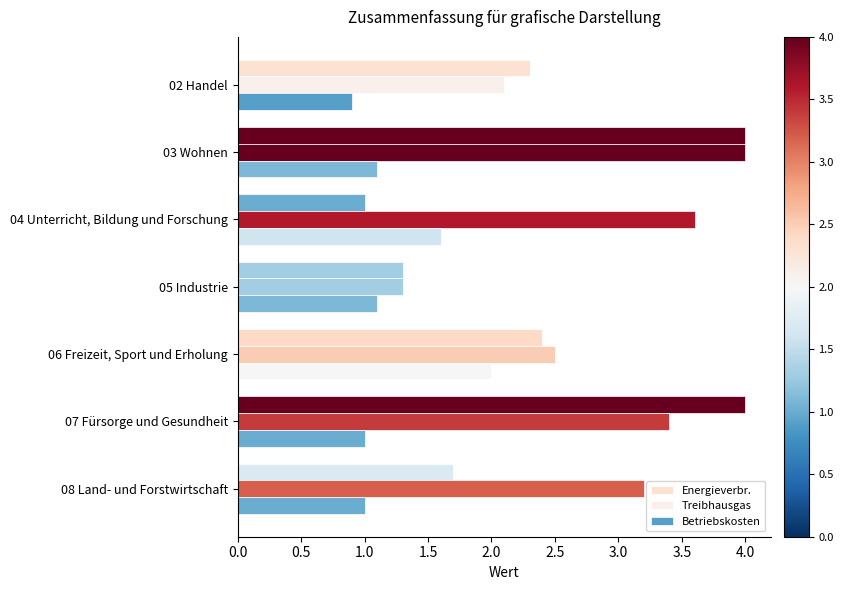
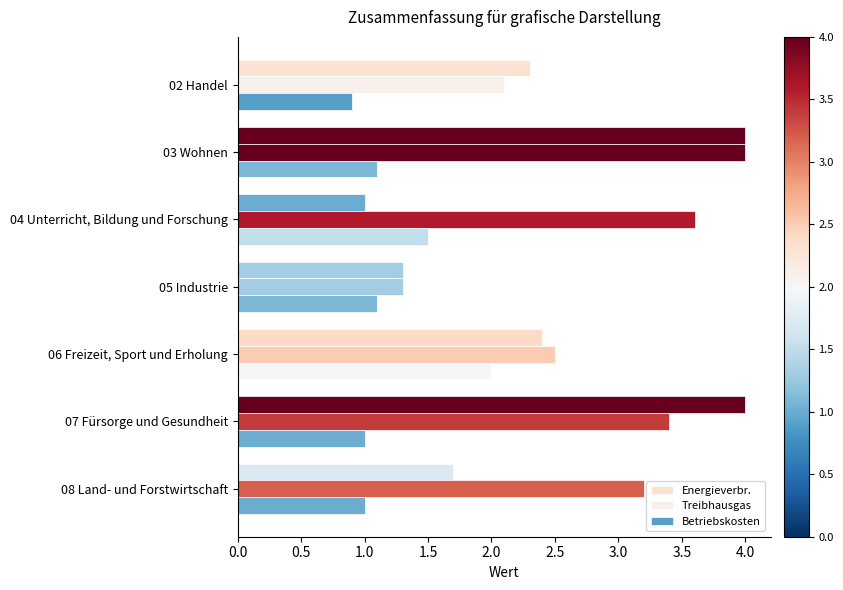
Betriebskosten, 04 Unterricht, Bildung und Forschung: 1.6 -> 1.5
